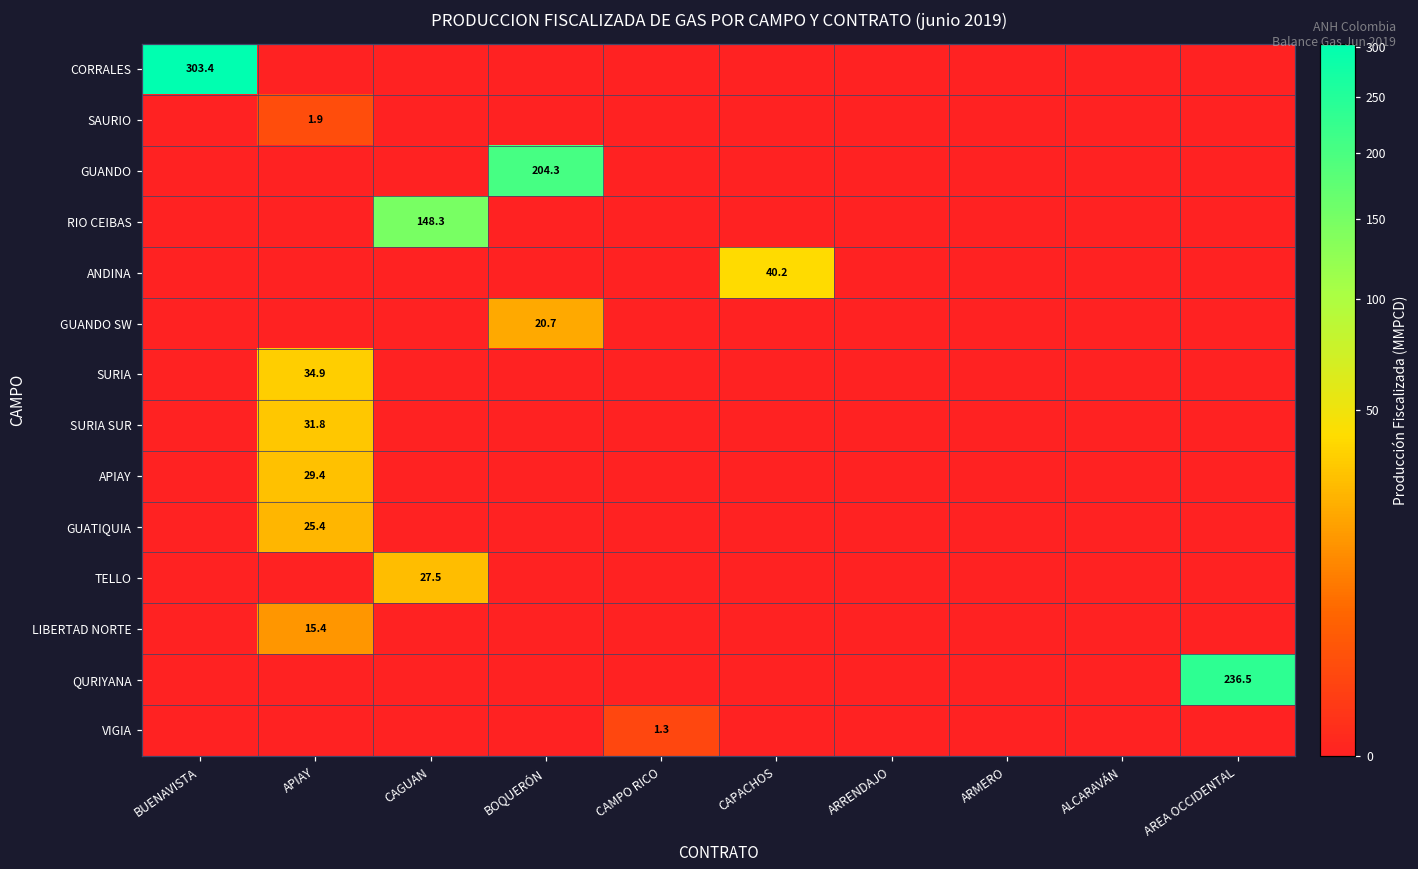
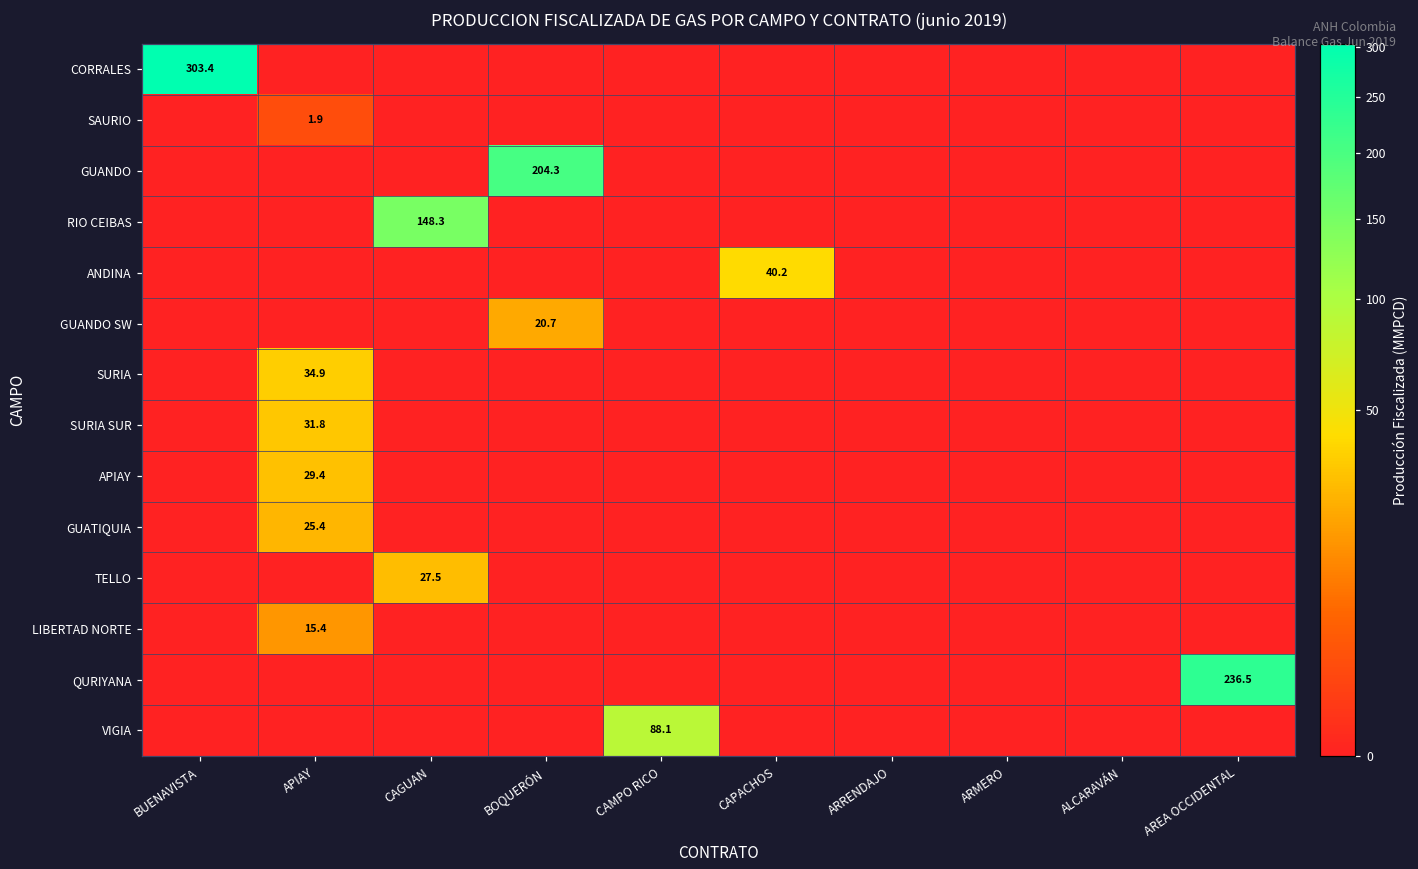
VIGIA, CAMPO RICO: 1.3 -> 88.1
